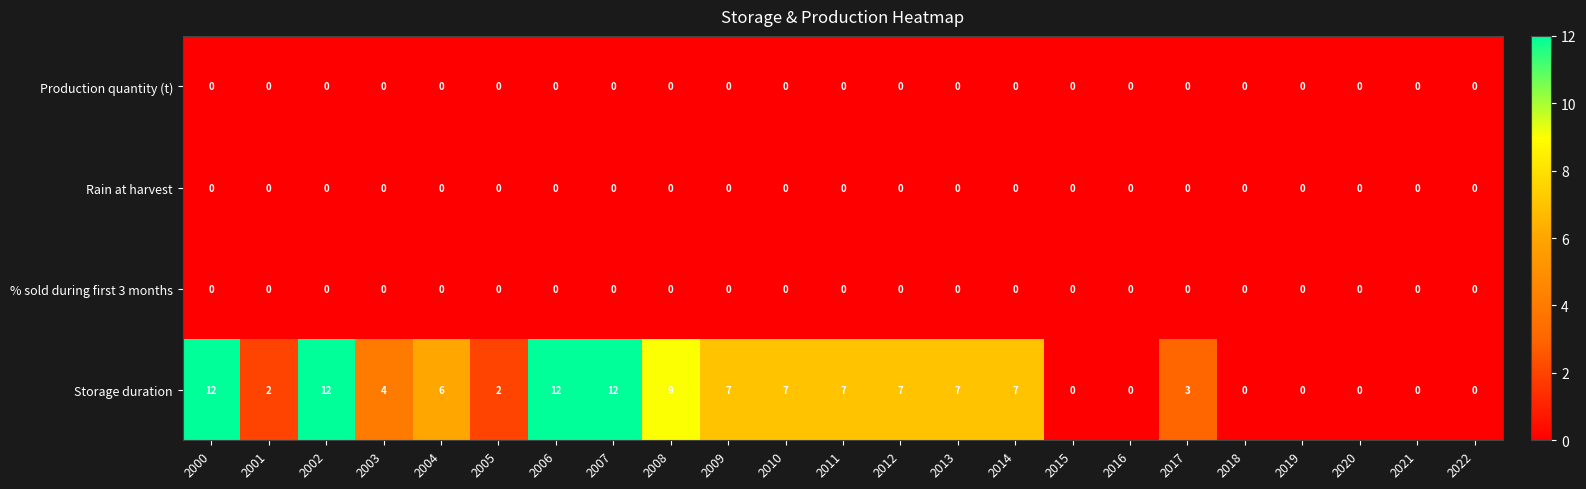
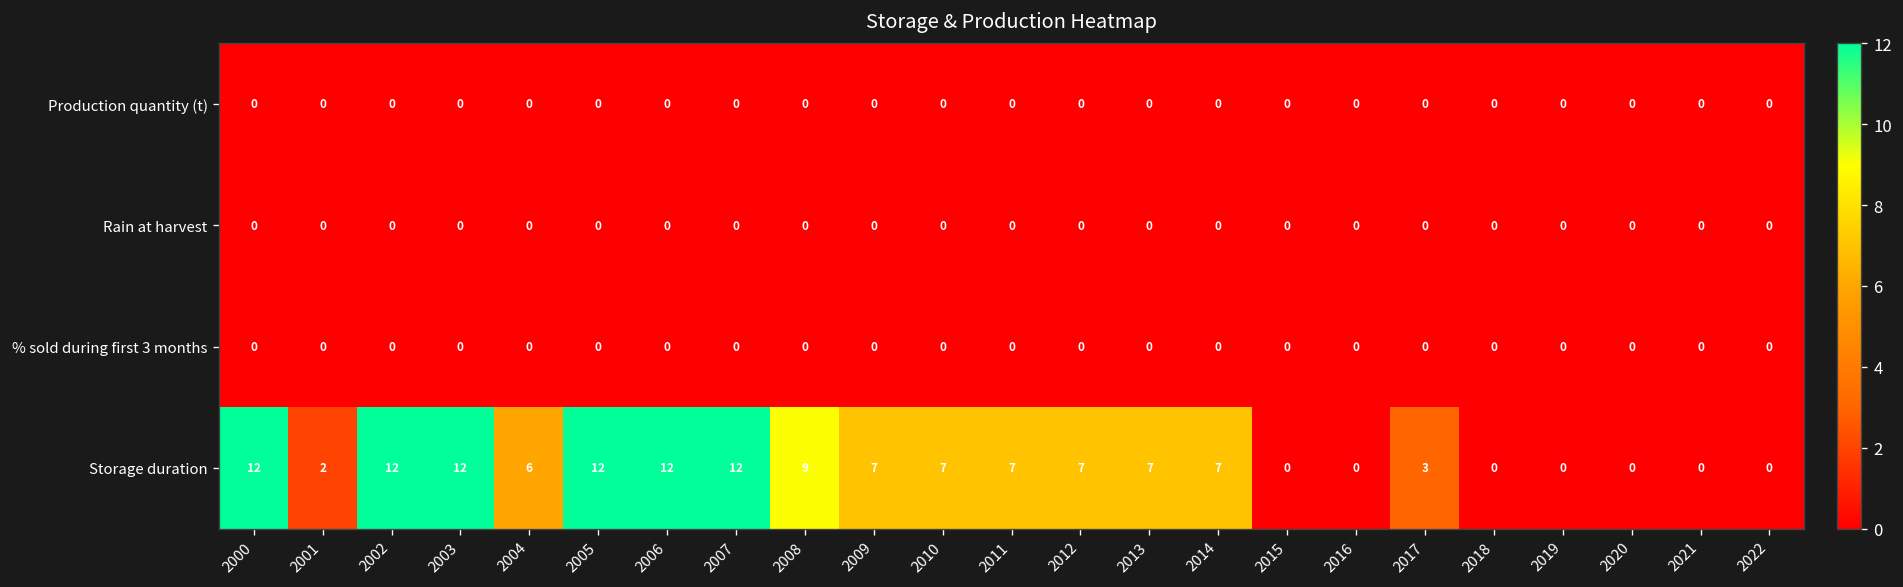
Storage duration, 2003: 4 -> 12
Storage duration, 2005: 2 -> 12
